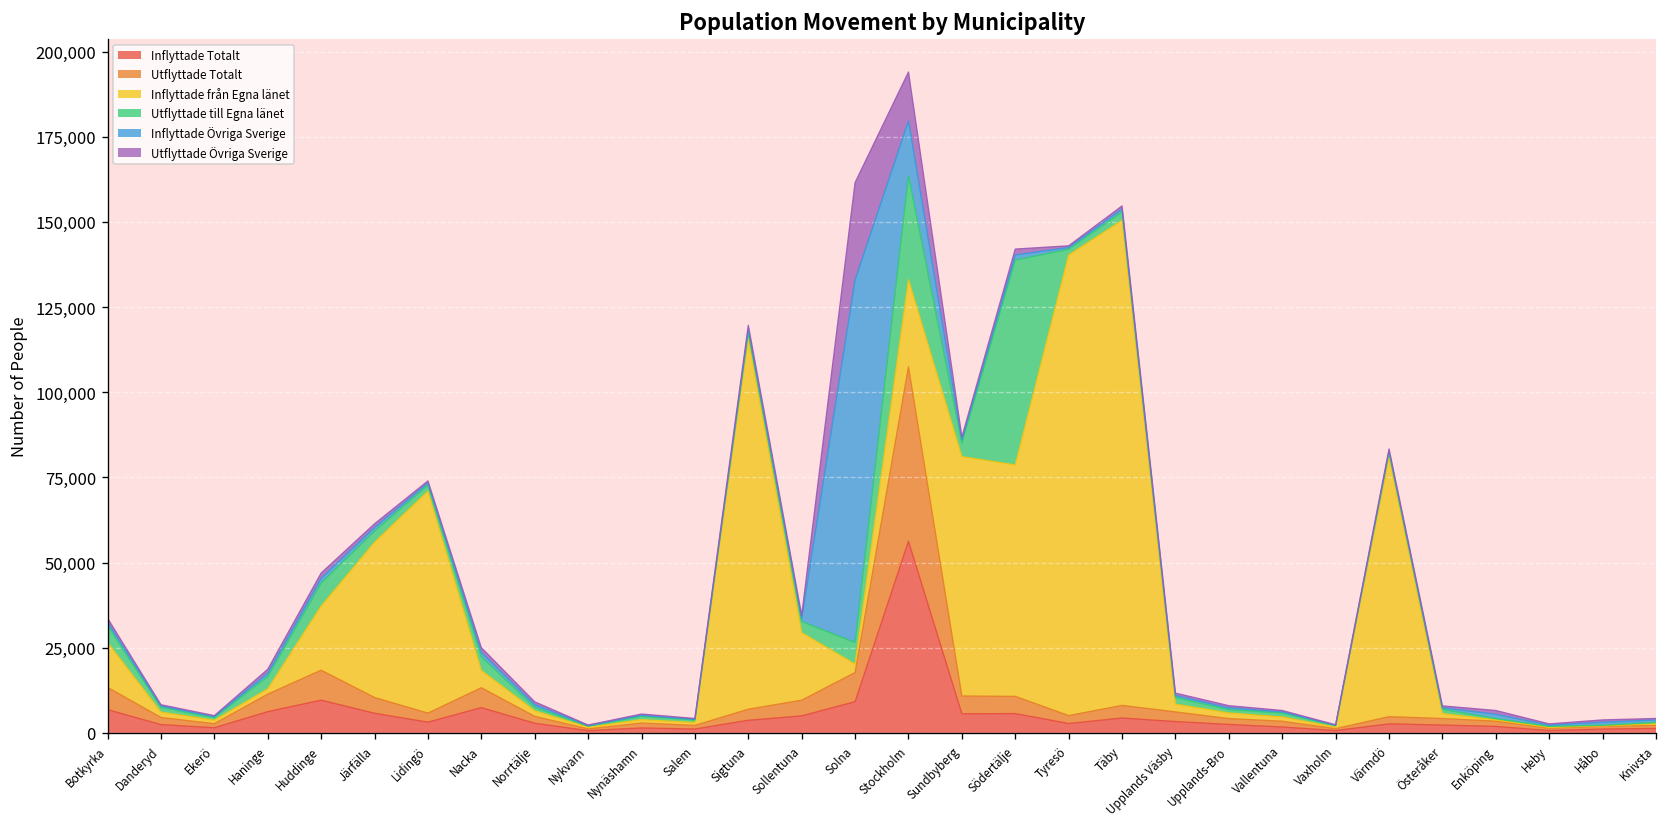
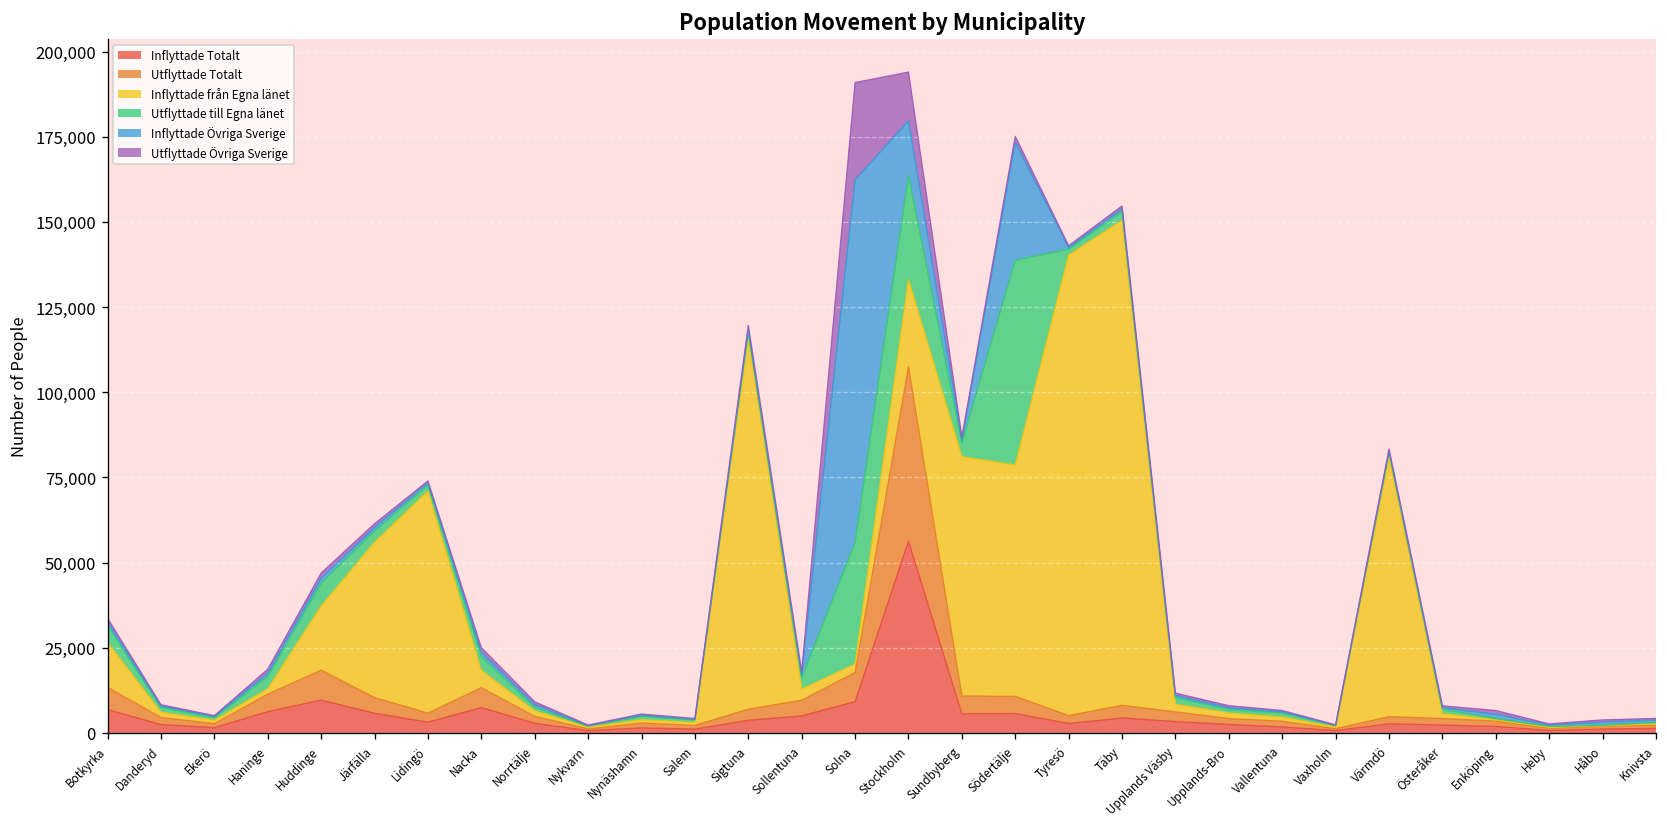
Inflyttade från Egna länet, Sollentuna: 20,000 -> 3,000
Utflyttade till Egna länet, Solna: 6,000 -> 36,000
Inflyttade Övriga Sverige, Södertälje: 1,000 -> 35,000
